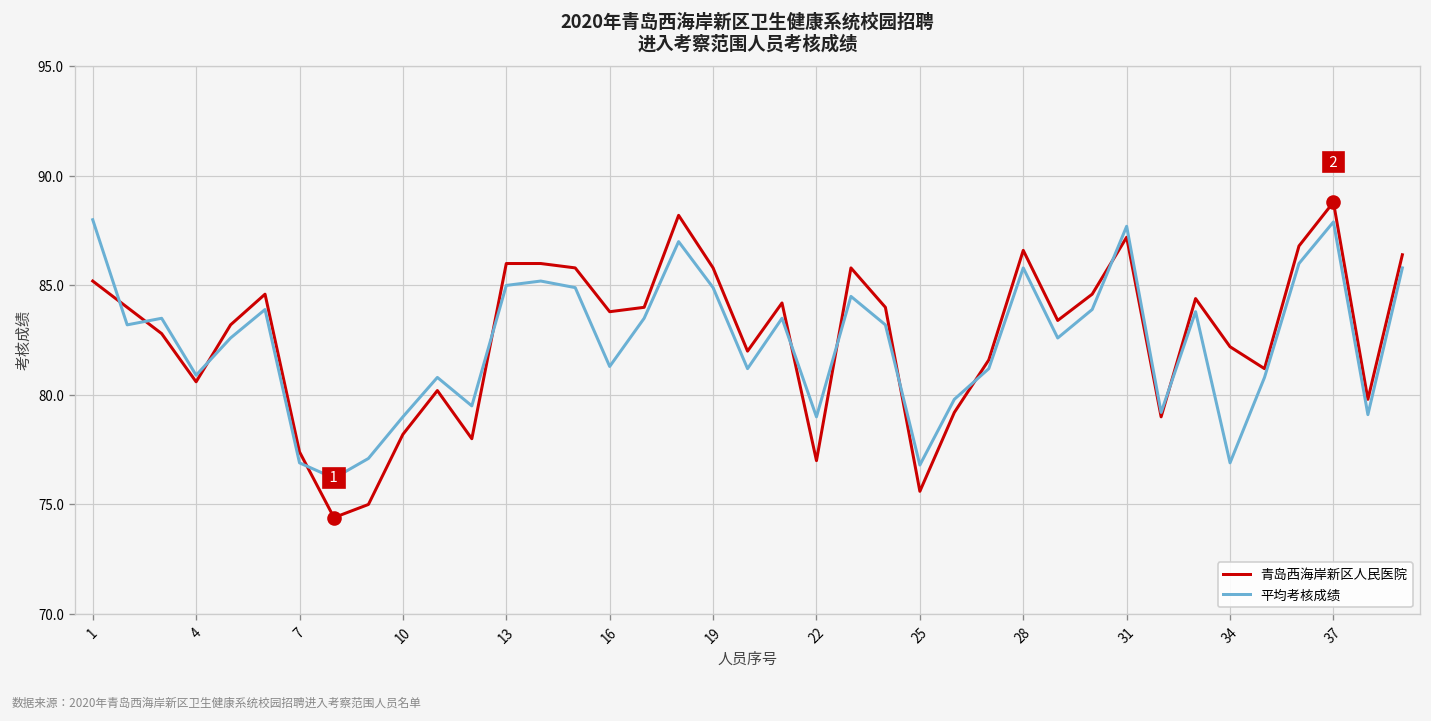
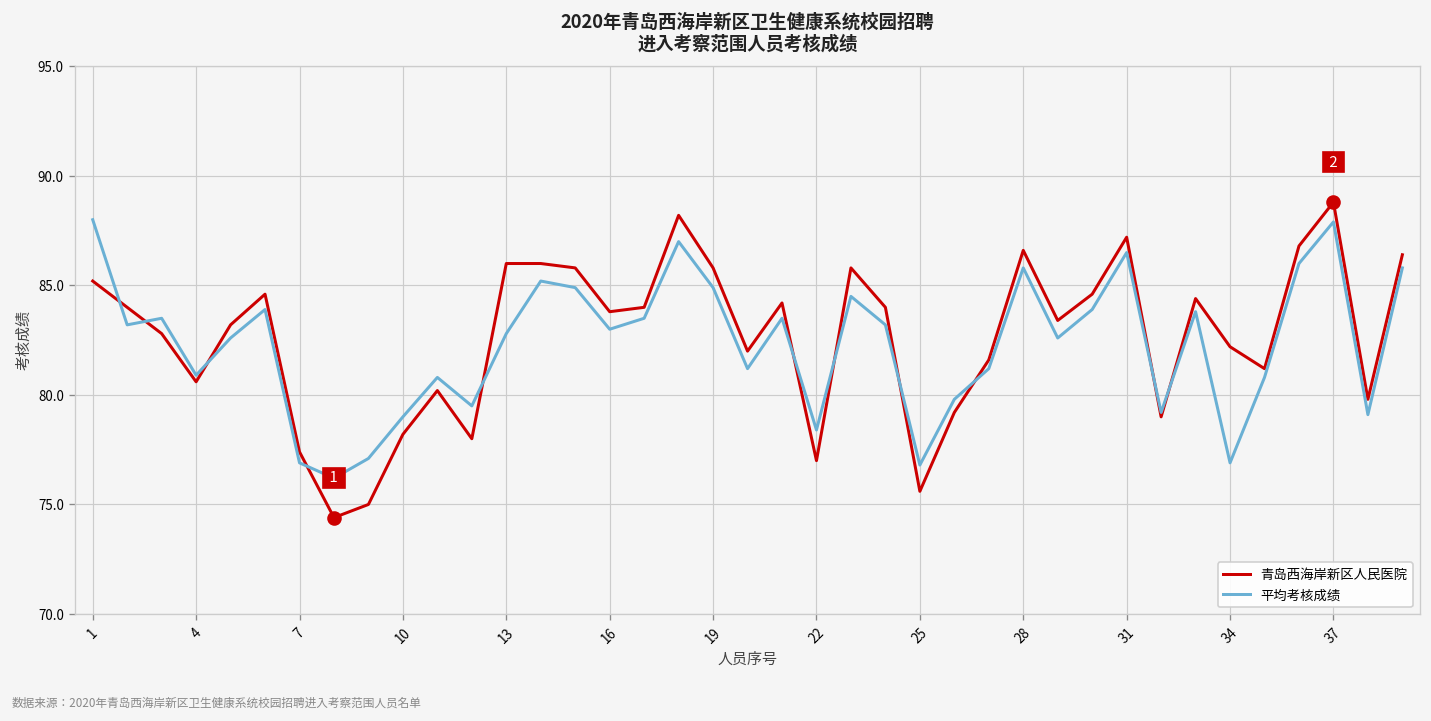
平均考核成绩, 13: 85.0 -> 82.8
平均考核成绩, 16: 81.3 -> 83.0
平均考核成绩, 22: 79.0 -> 78.4
平均考核成绩, 31: 87.7 -> 86.5
